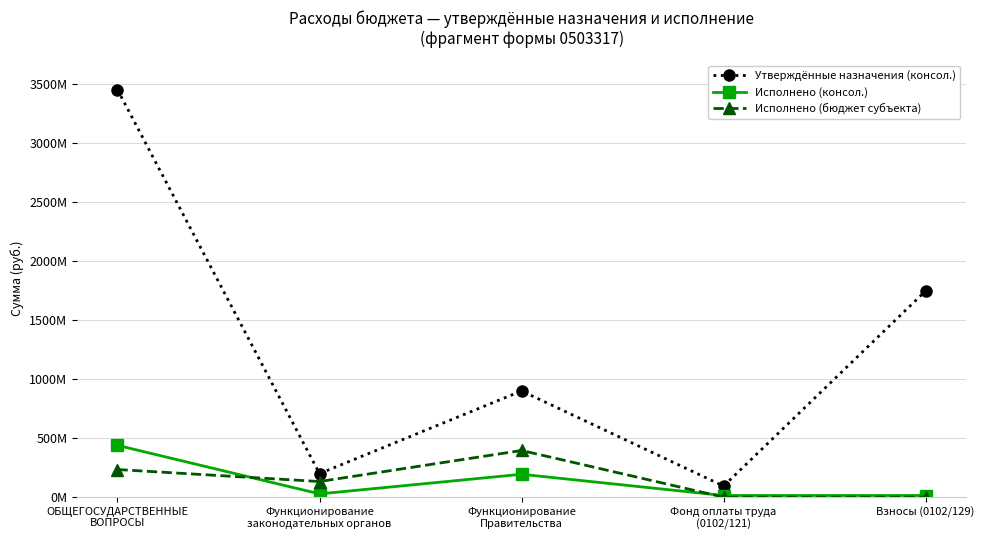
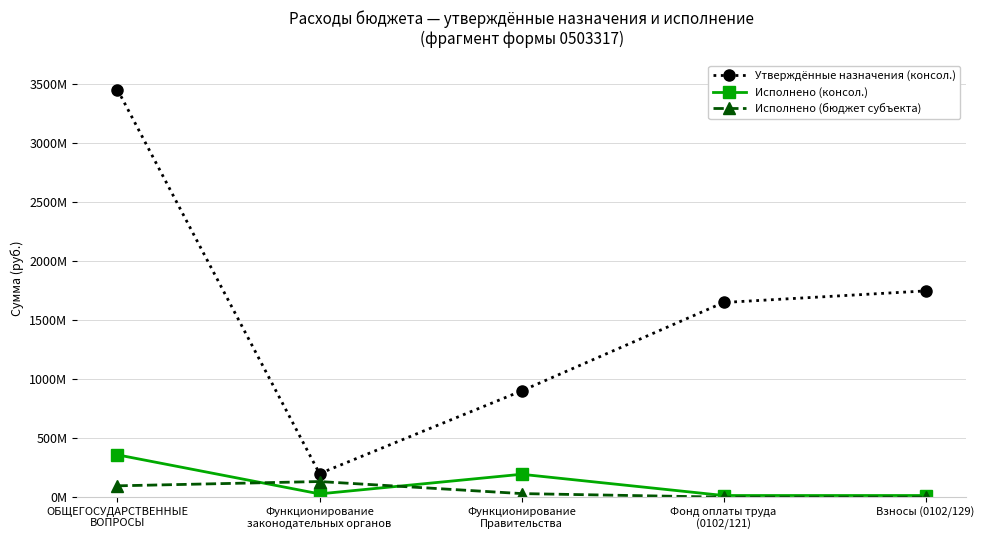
Исполнено (консол.), ОБЩЕГОСУДАРСТВЕННЫЕ ВОПРОСЫ: 440000000 -> 360000000
Исполнено (бюджет субъекта), ОБЩЕГОСУДАРСТВЕННЫЕ ВОПРОСЫ: 230000000 -> 100000000
Исполнено (бюджет субъекта), Функционирование Правительства: 400000000 -> 30000000
Утверждённые назначения (консол.), Фонд оплаты труда (0102/121): 90000000 -> 1650000000
